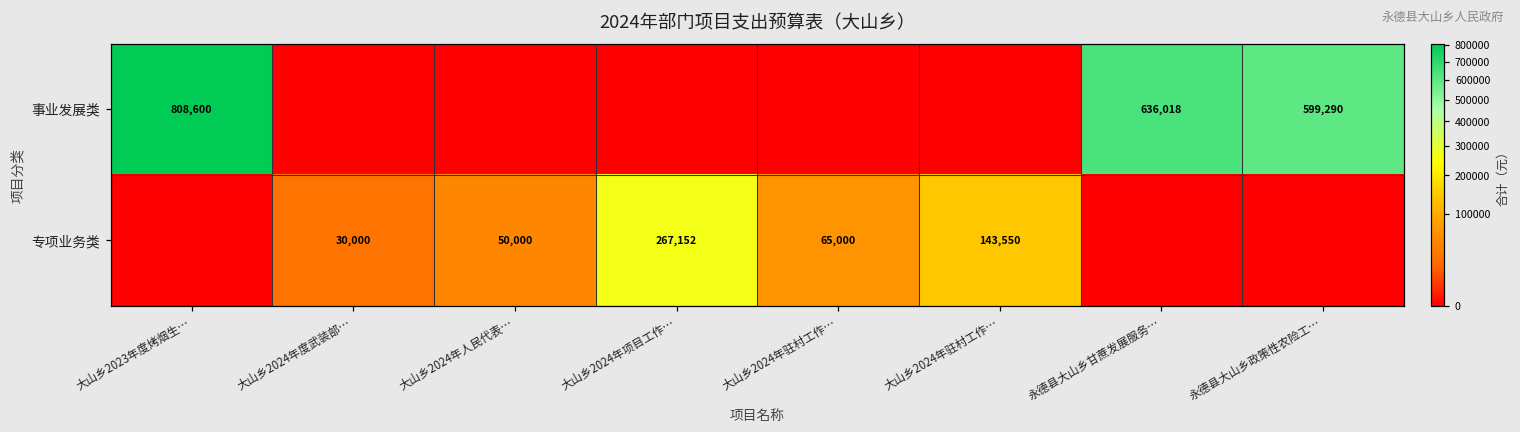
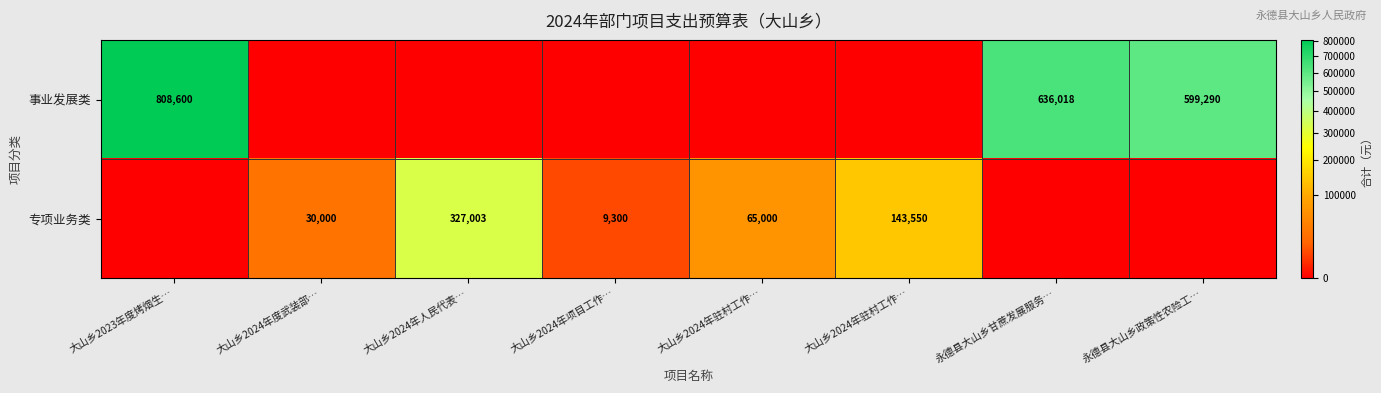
专项业务类, 大山乡2024年人民代表…: 50,000 -> 327,003
专项业务类, 大山乡2024年项目工作…: 267,152 -> 9,300
